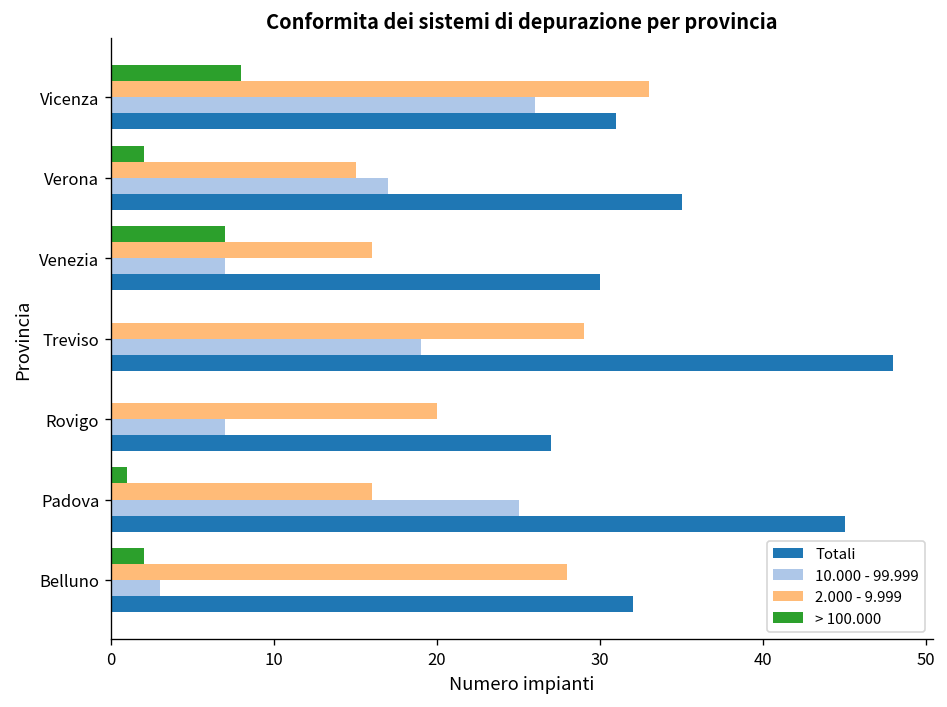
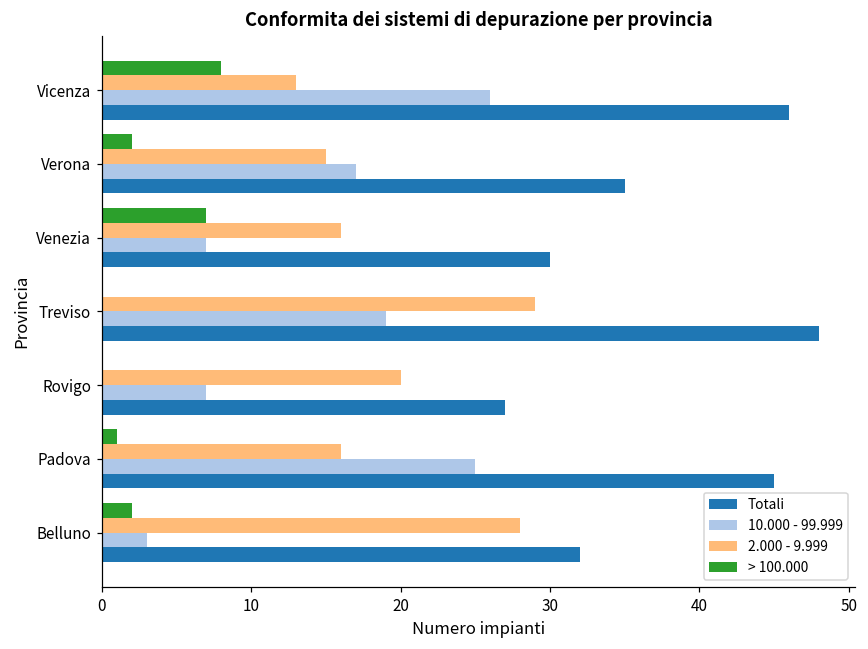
2.000 - 9.999, Vicenza: 33 -> 13
Totali, Vicenza: 31 -> 46
